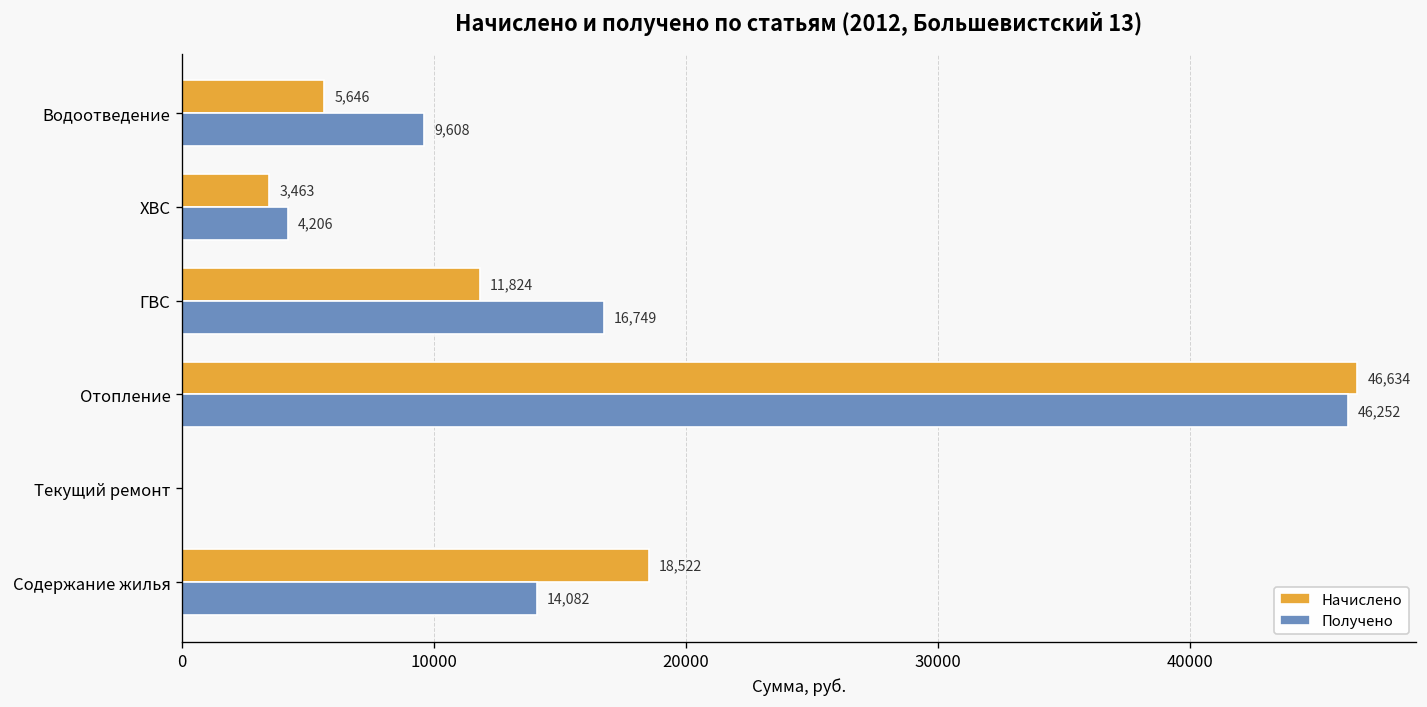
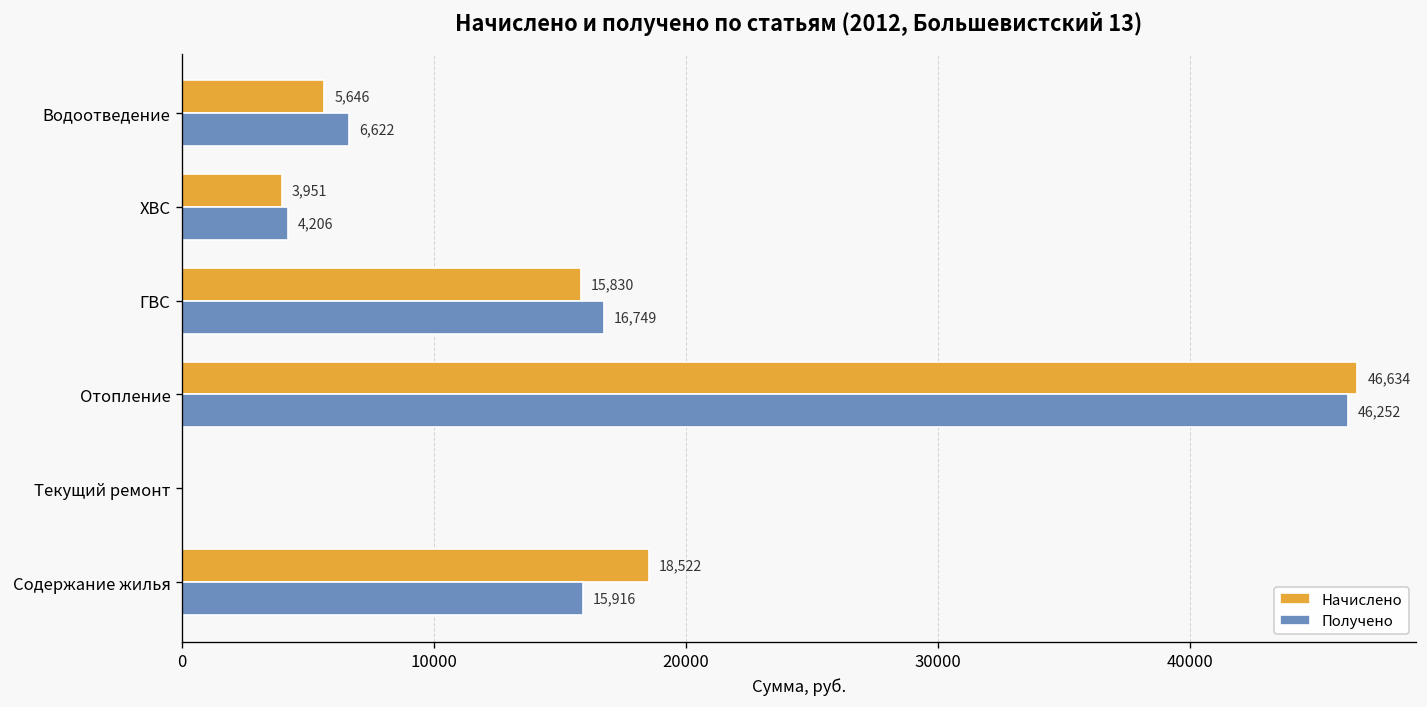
Получено, Водоотведение: 9,608 -> 6,622
Начислено, ХВС: 3,463 -> 3,951
Начислено, ГВС: 11,824 -> 15,830
Получено, Содержание жилья: 14,082 -> 15,916
